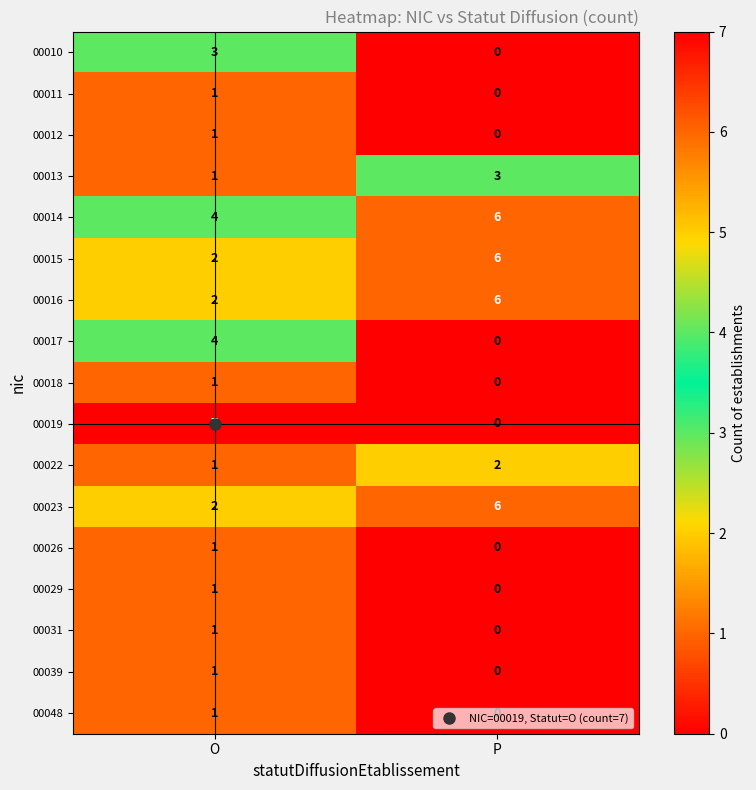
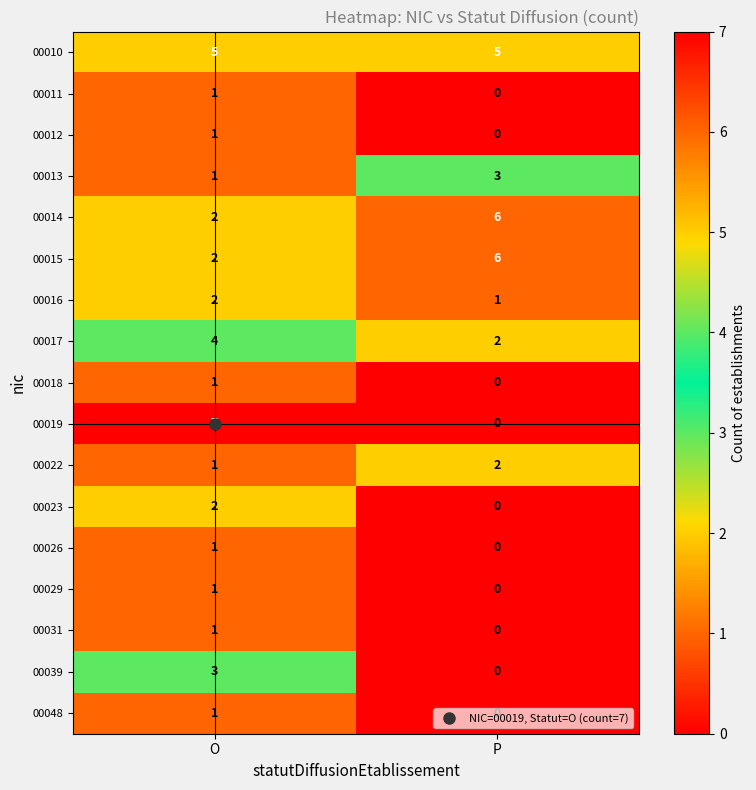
00010, O: 3 -> 5
00010, P: 0 -> 5
00014, O: 4 -> 2
00016, P: 6 -> 1
00017, P: 0 -> 2
00023, P: 6 -> 0
00039, O: 1 -> 3
